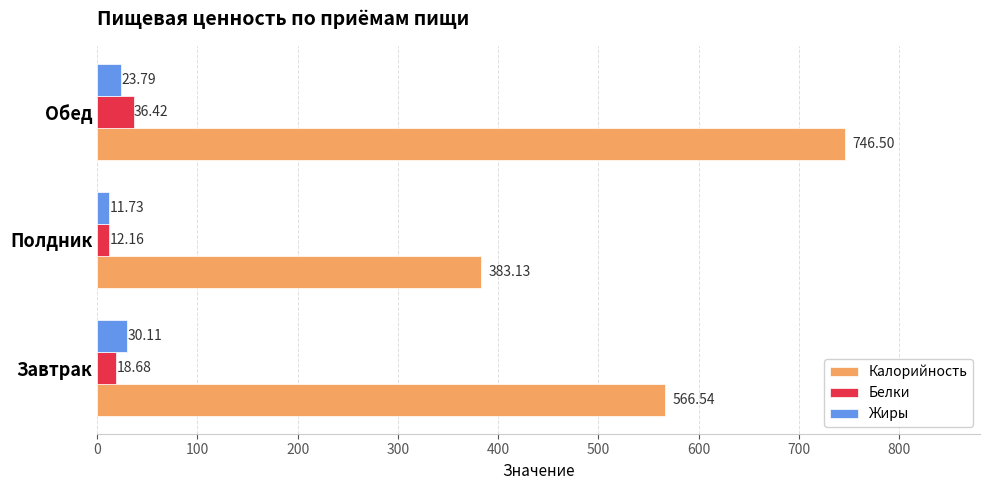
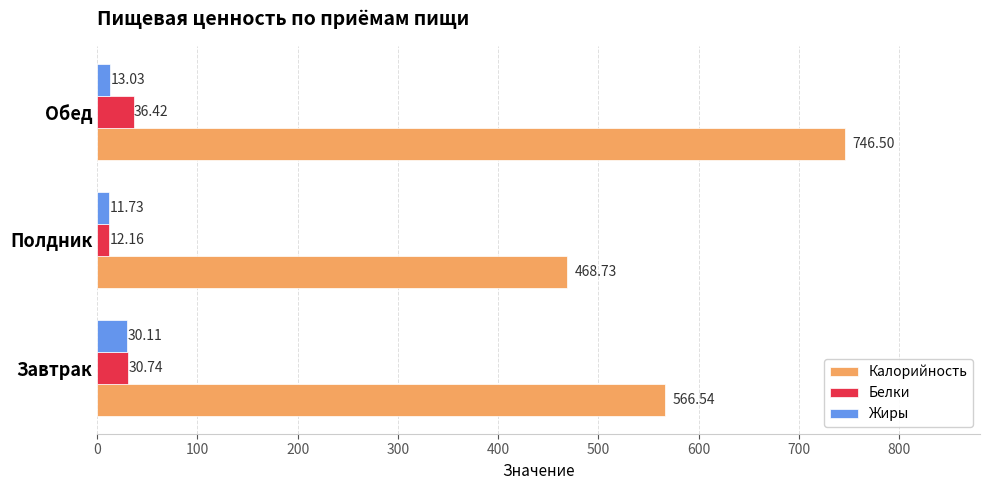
Жиры, Обед: 23.79 -> 13.03
Калорийность, Полдник: 383.13 -> 468.73
Белки, Завтрак: 18.68 -> 30.74
